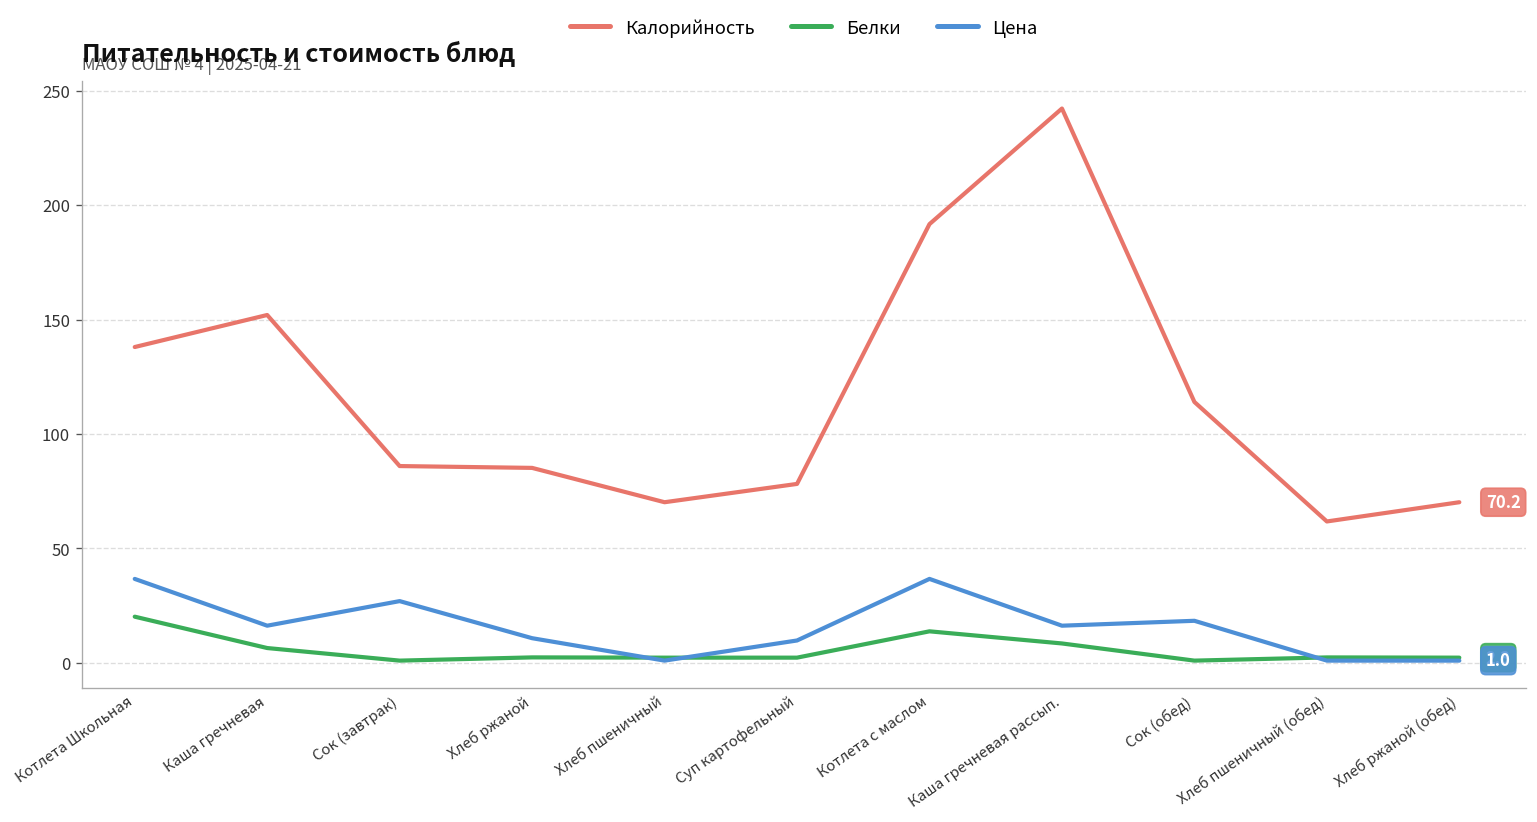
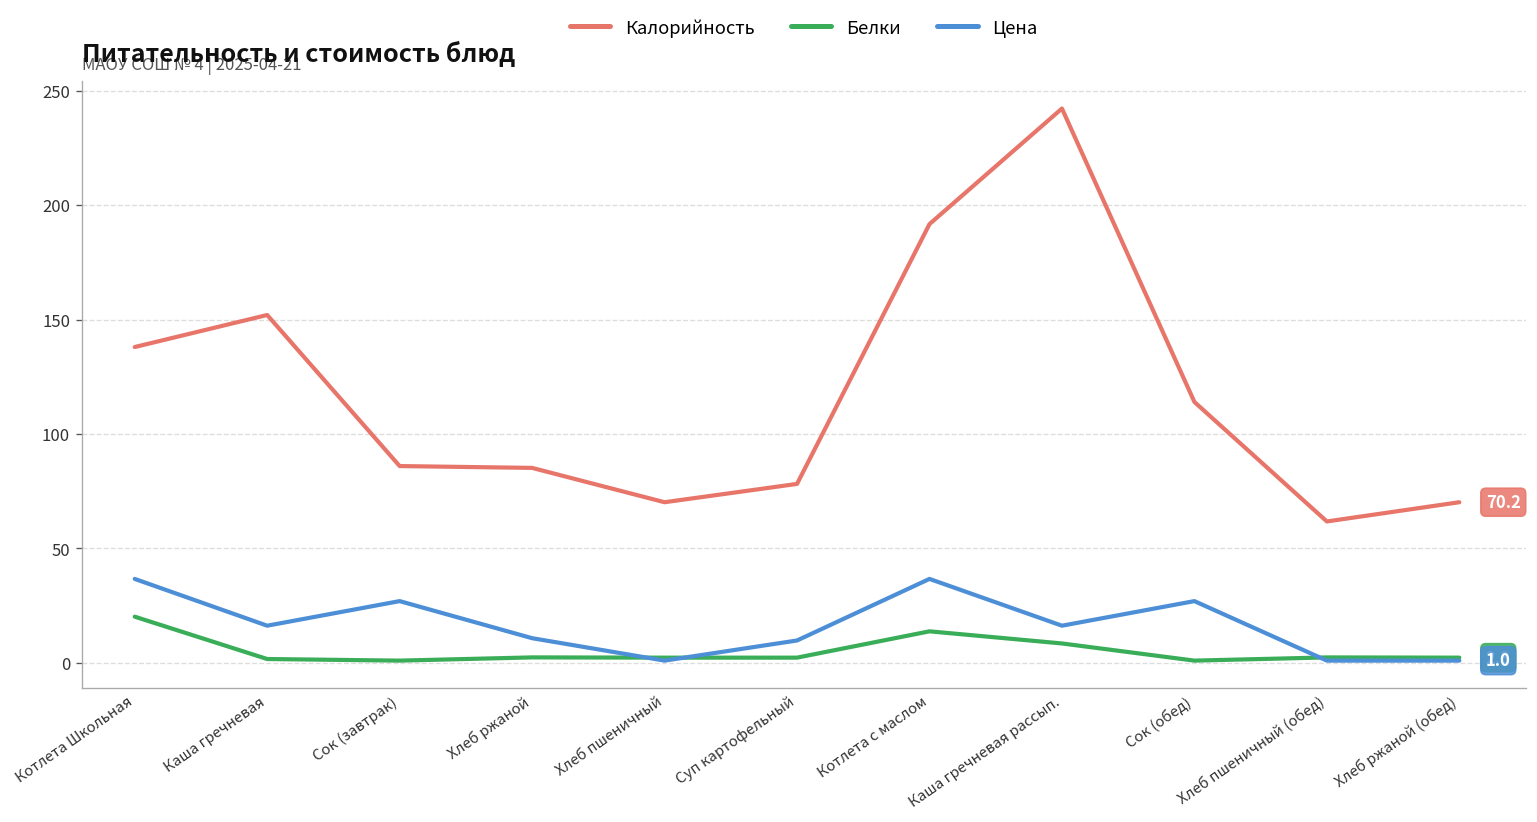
Белки, Каша гречневая: 7 -> 2
Цена, Сок (обед): 18 -> 27
